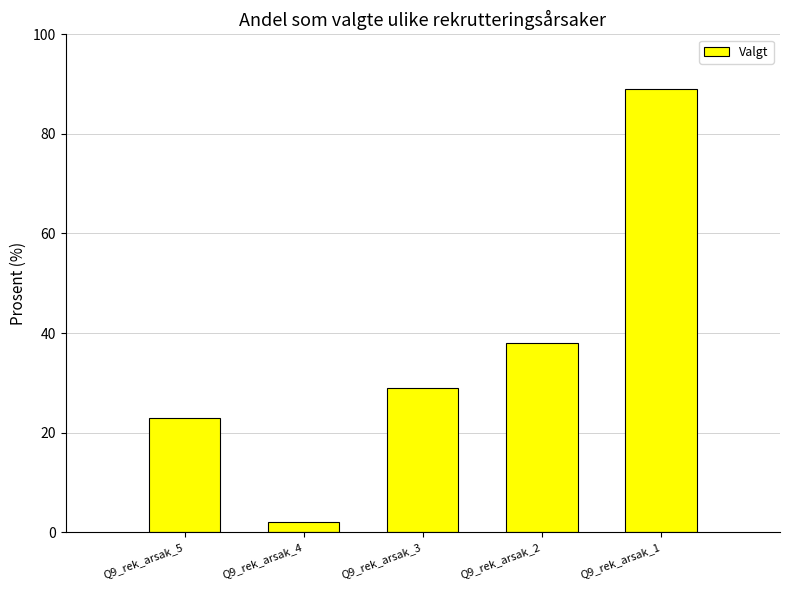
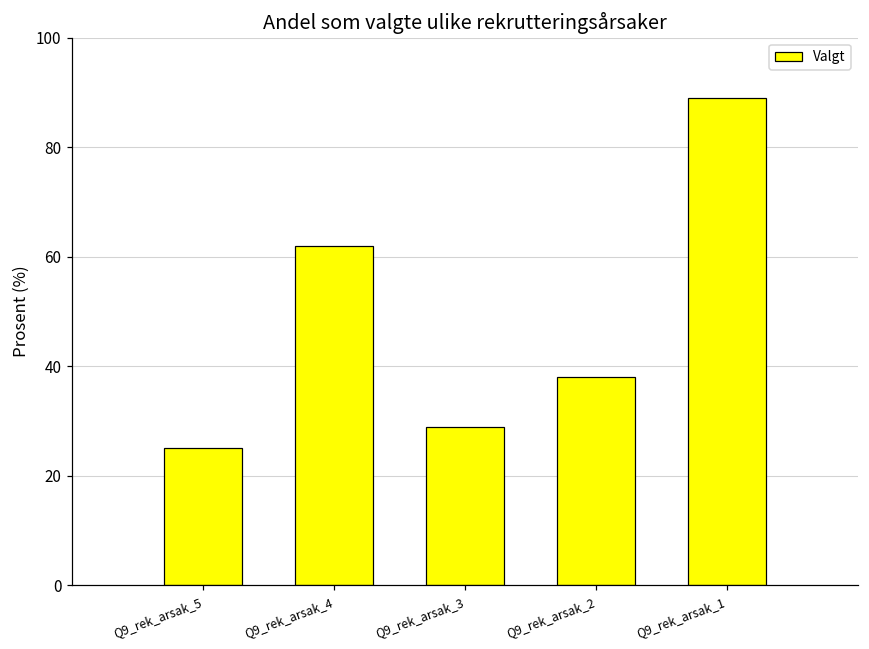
Q9_rek_arsak_5: 23 -> 25
Q9_rek_arsak_4: 2 -> 62
